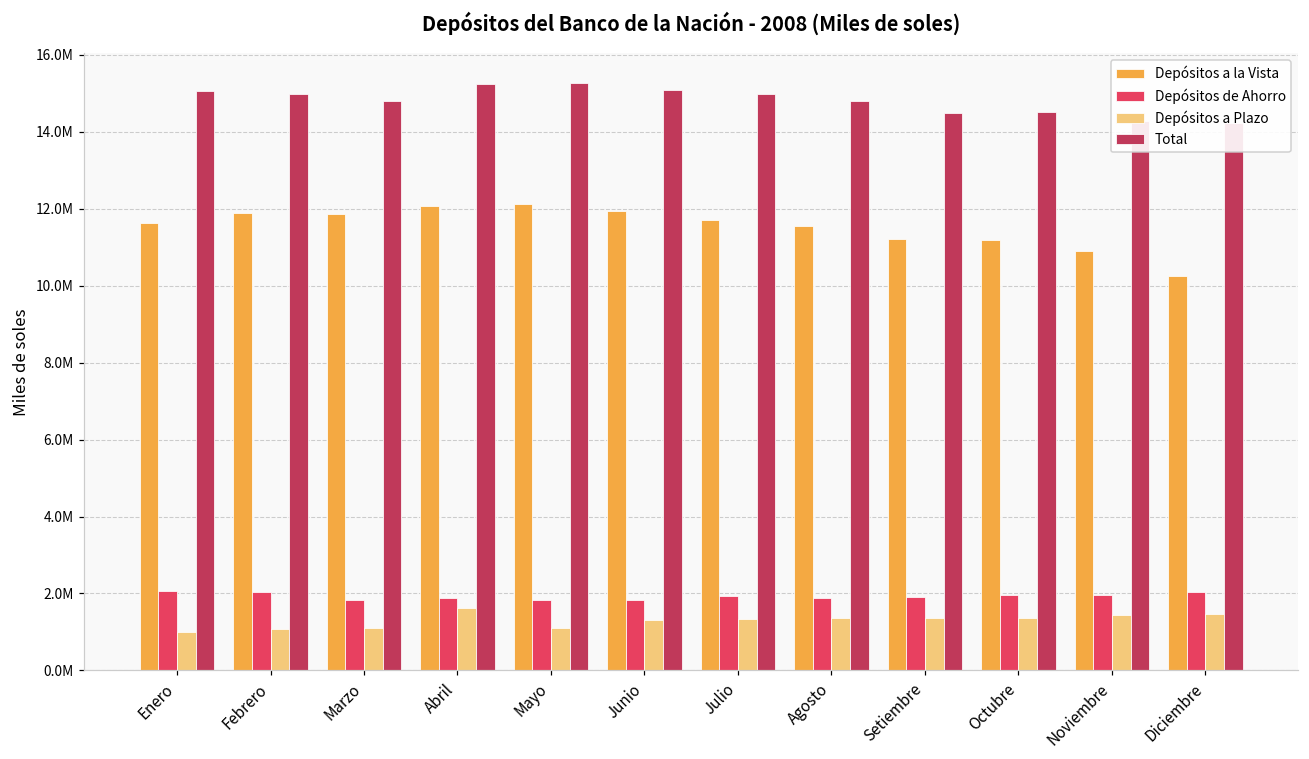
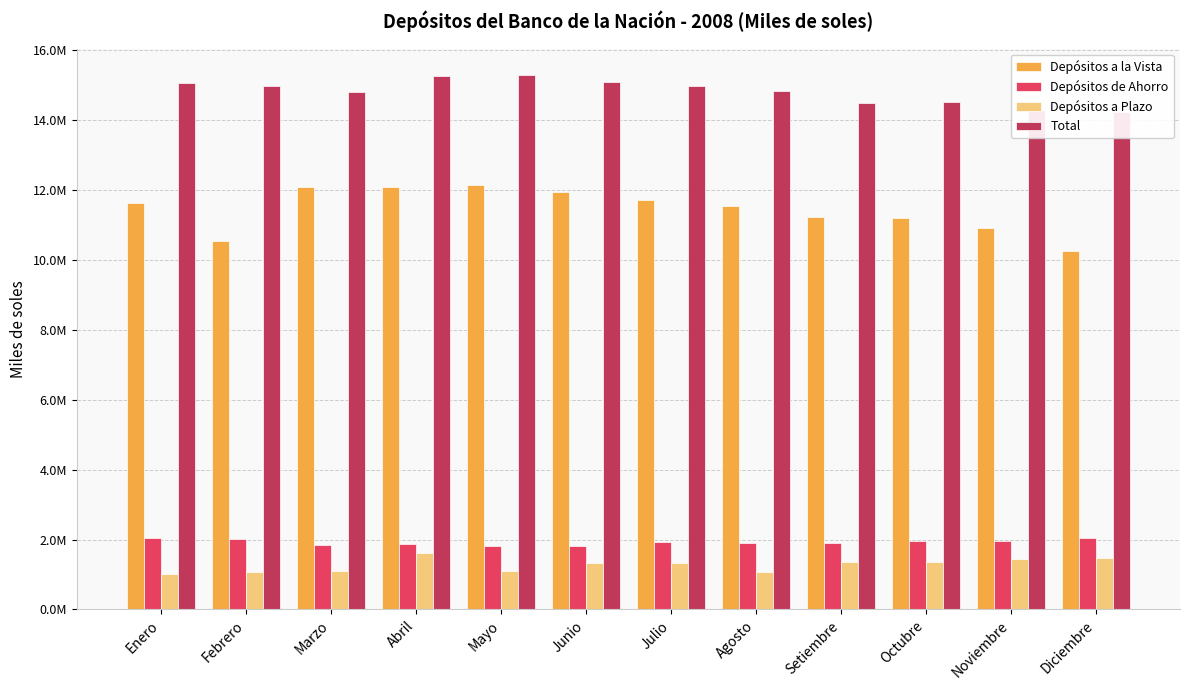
Depósitos a la Vista, Febrero: 11900000 -> 10500000
Depósitos a la Vista, Marzo: 11900000 -> 12100000
Depósitos a Plazo, Agosto: 1400000 -> 1100000
